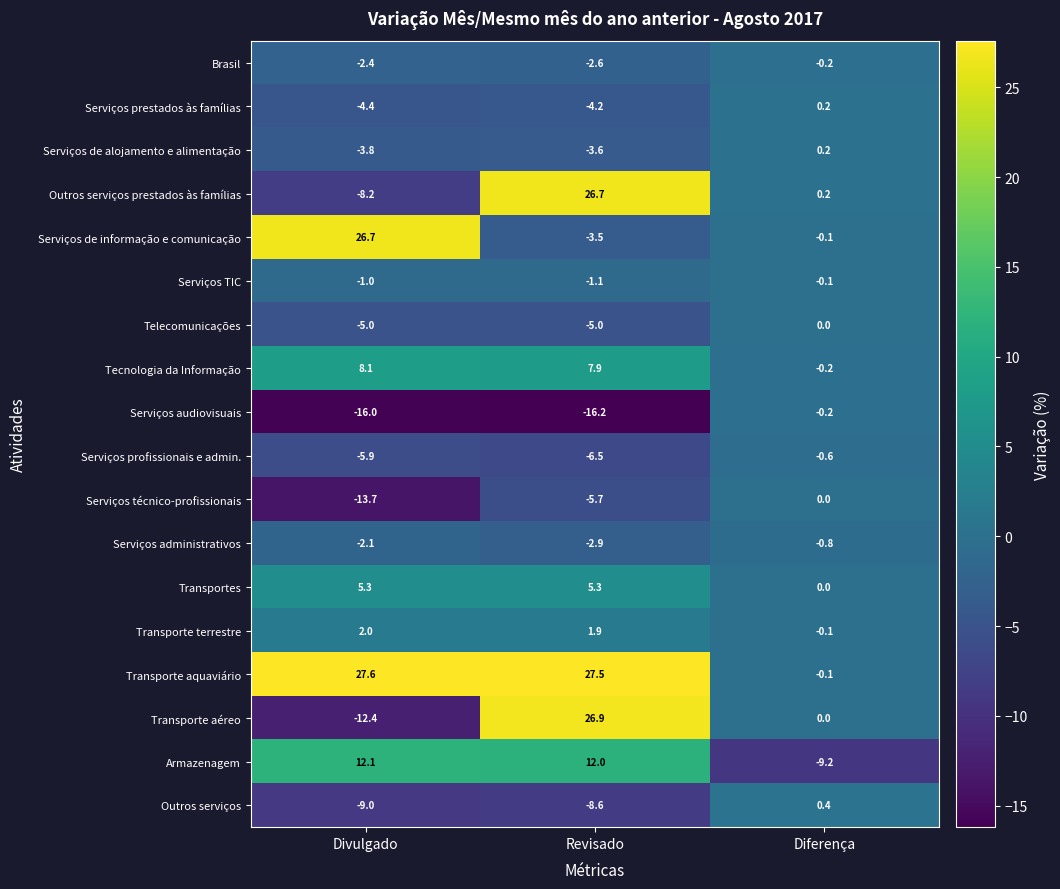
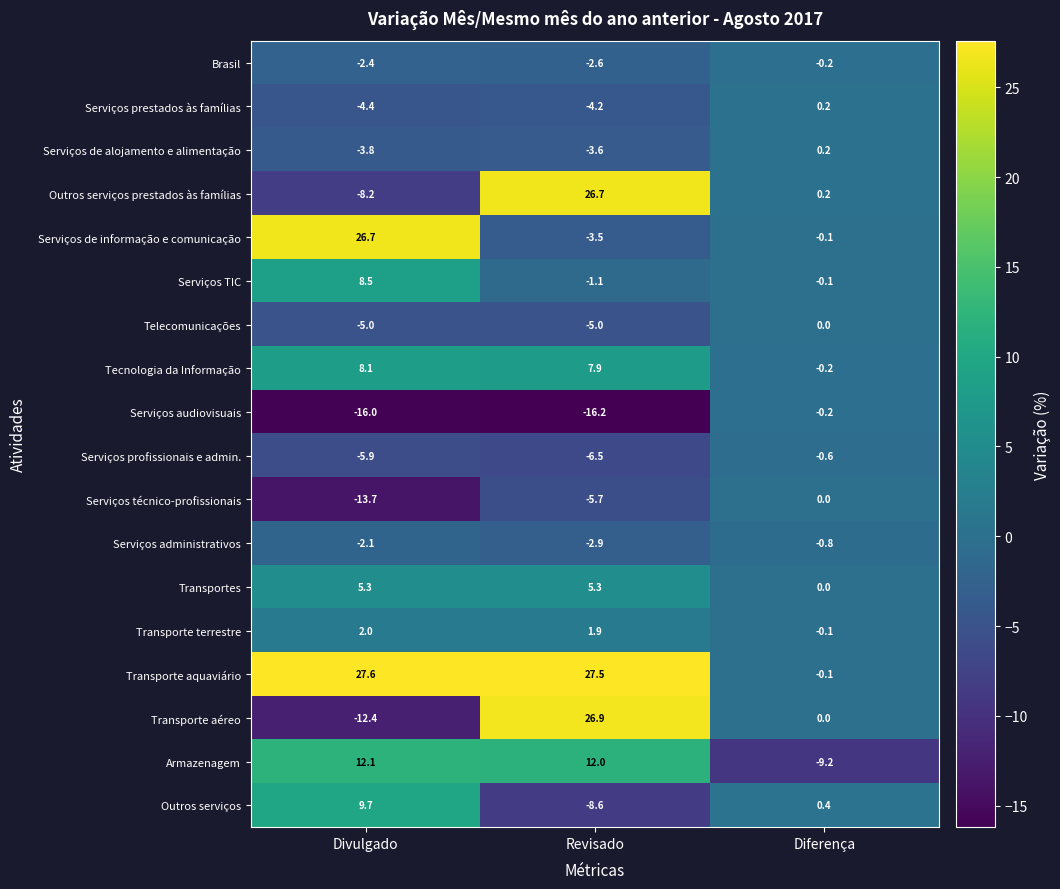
Serviços TIC, Divulgado: -1.0 -> 8.5
Outros serviços, Divulgado: -9.0 -> 9.7
